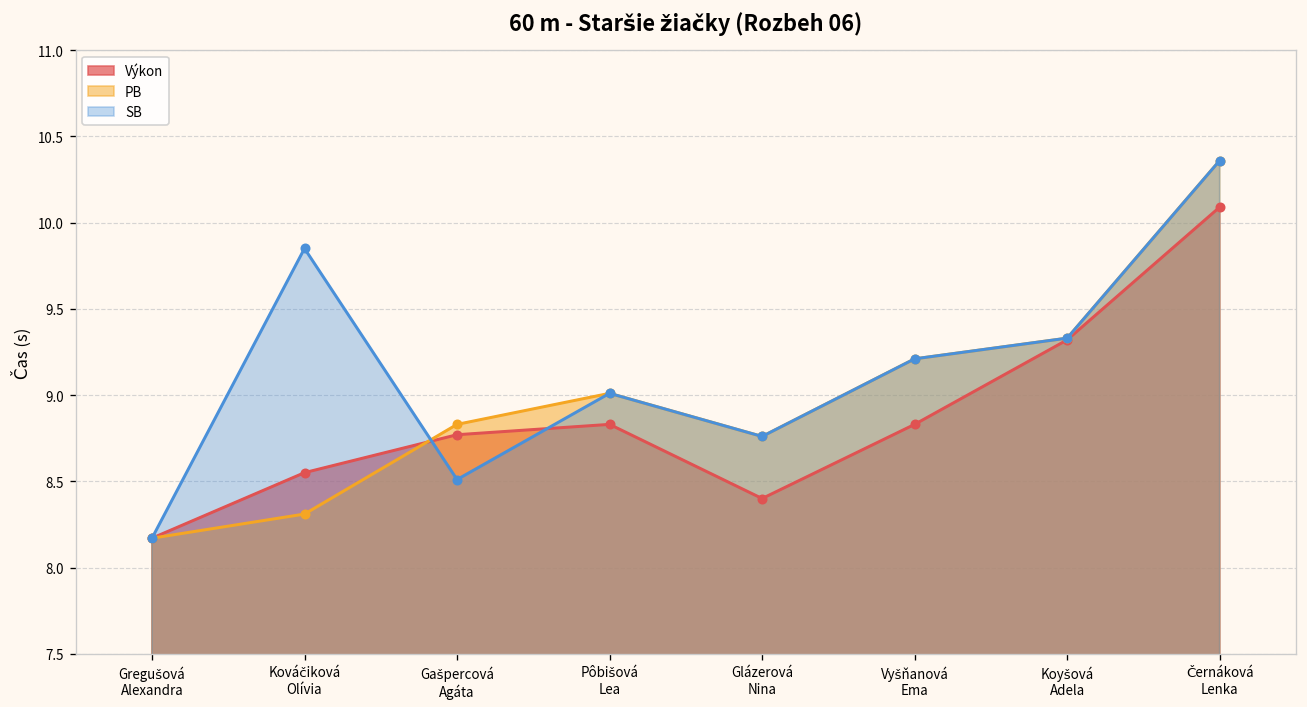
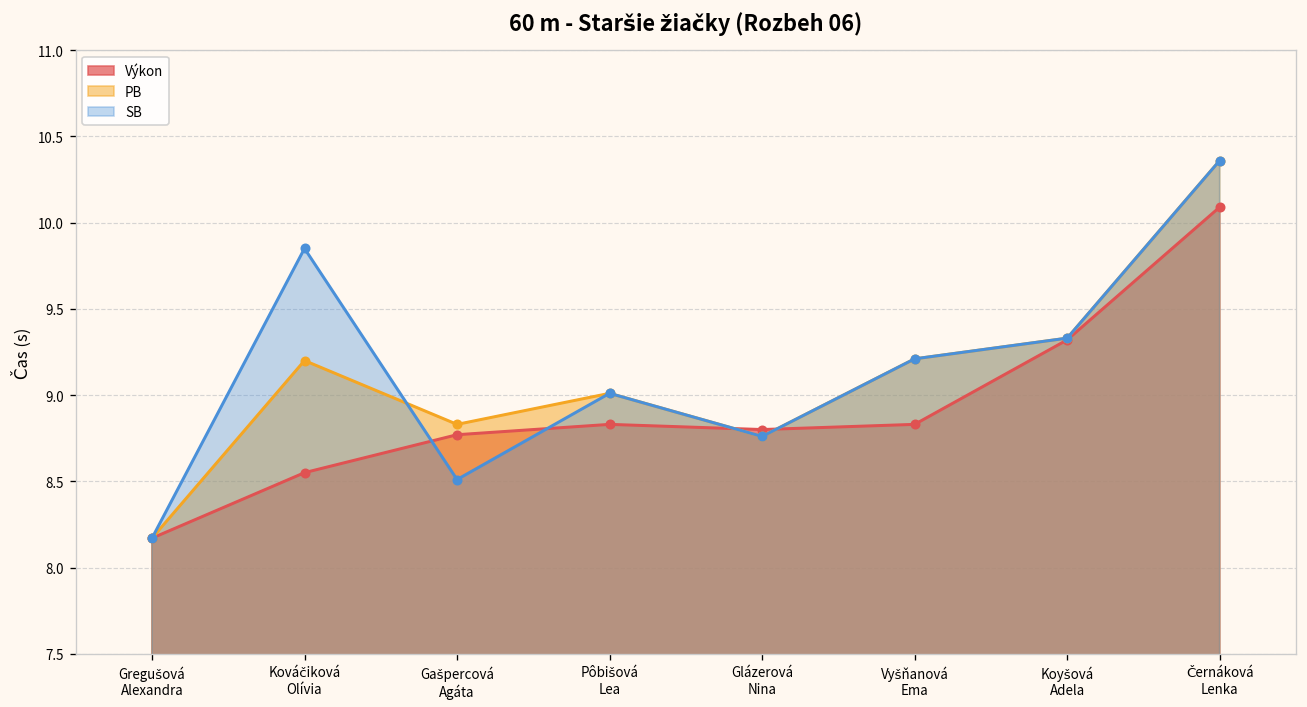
PB, Kováčiková Olívia: 8.31 -> 9.20
Výkon, Glázerová Nina: 8.4 -> 8.8
